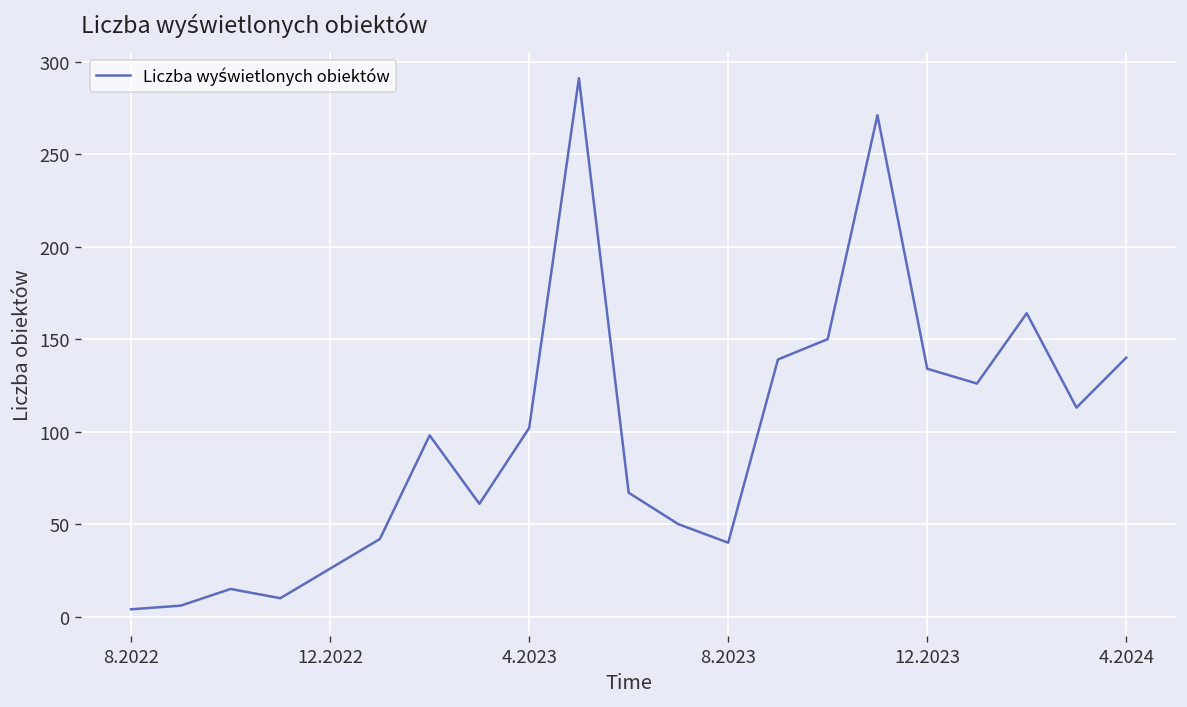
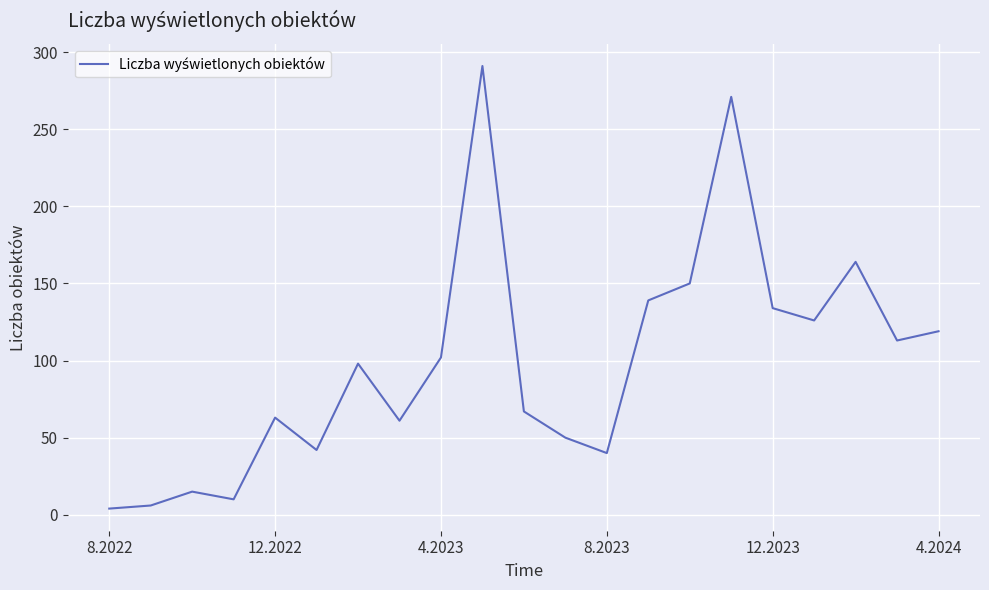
12.2022: 26 -> 63
4.2024: 140 -> 119
